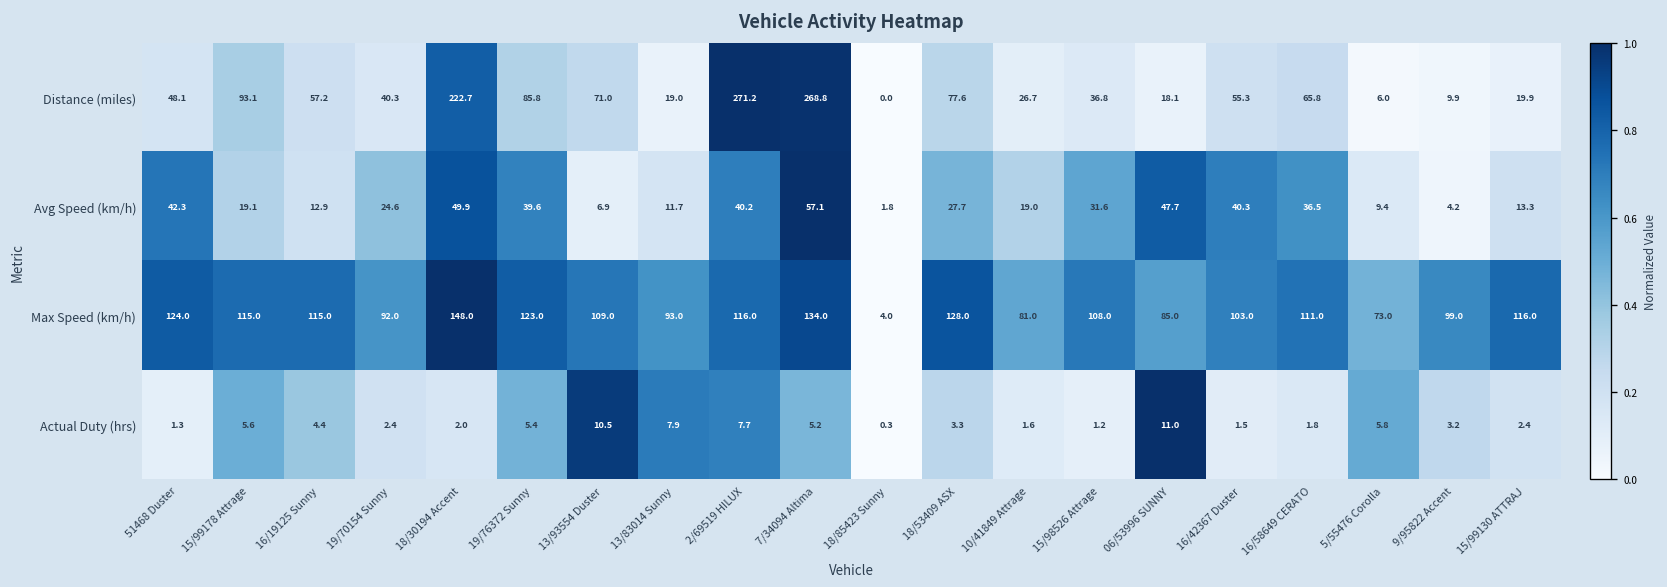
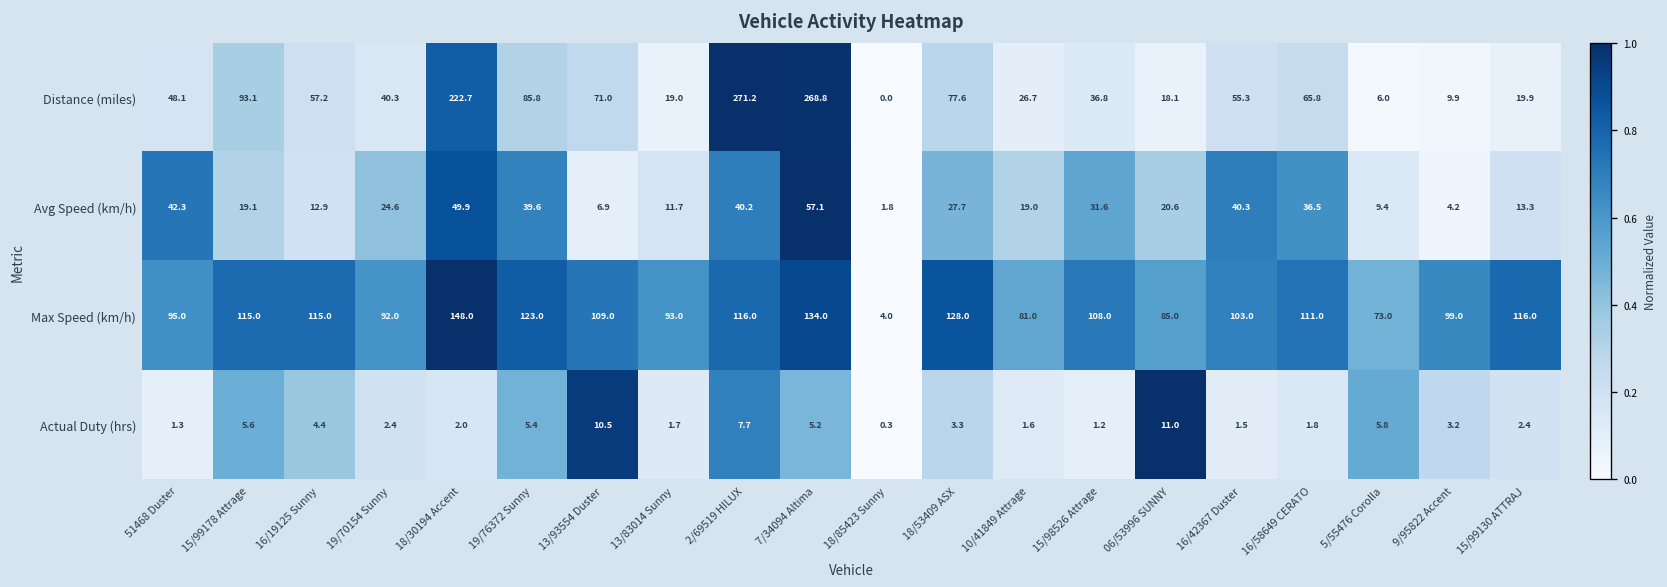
Avg Speed (km/h), 06/53996 SUNNY: 47.7 -> 20.6
Max Speed (km/h), 51468 Duster: 124.0 -> 95.0
Actual Duty (hrs), 13/83014 Sunny: 7.9 -> 1.7
